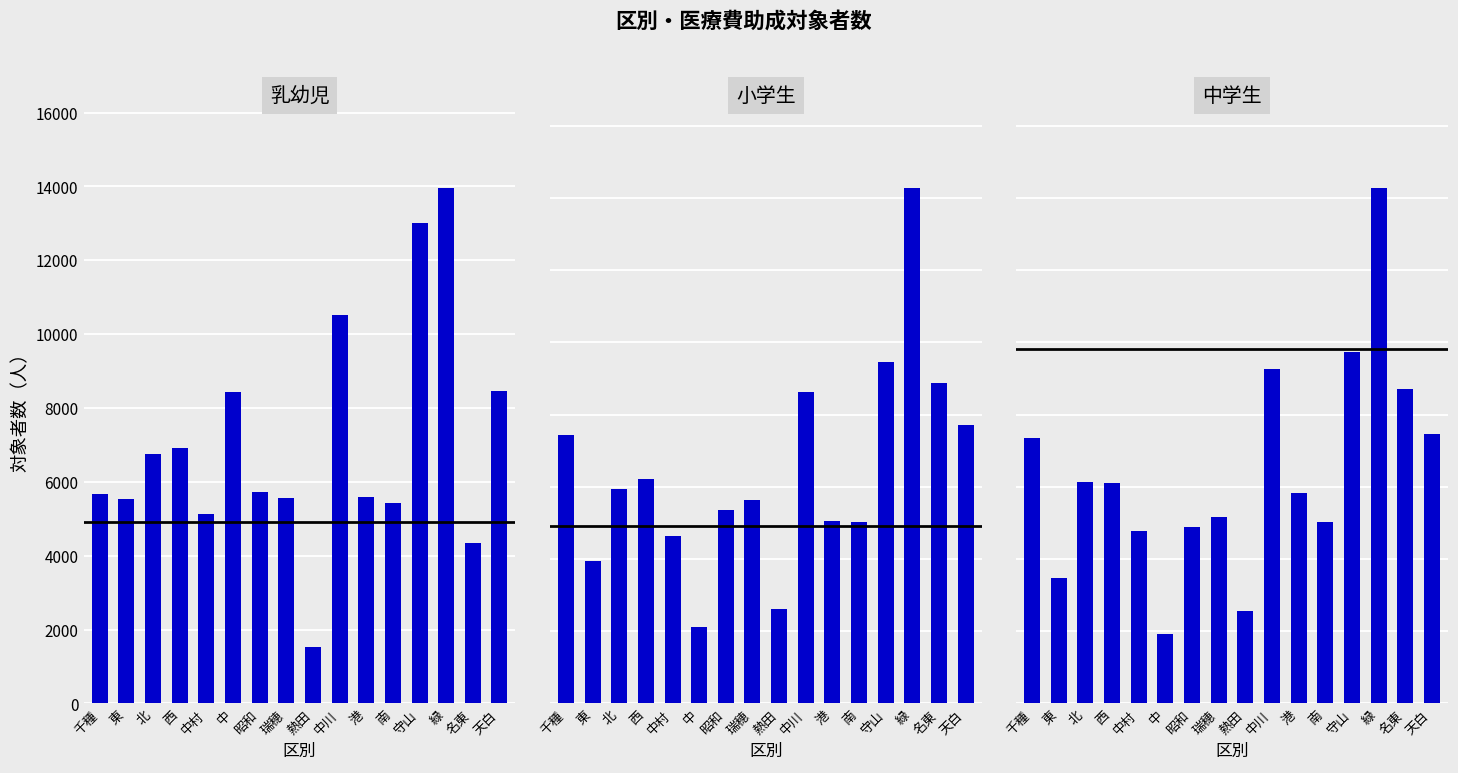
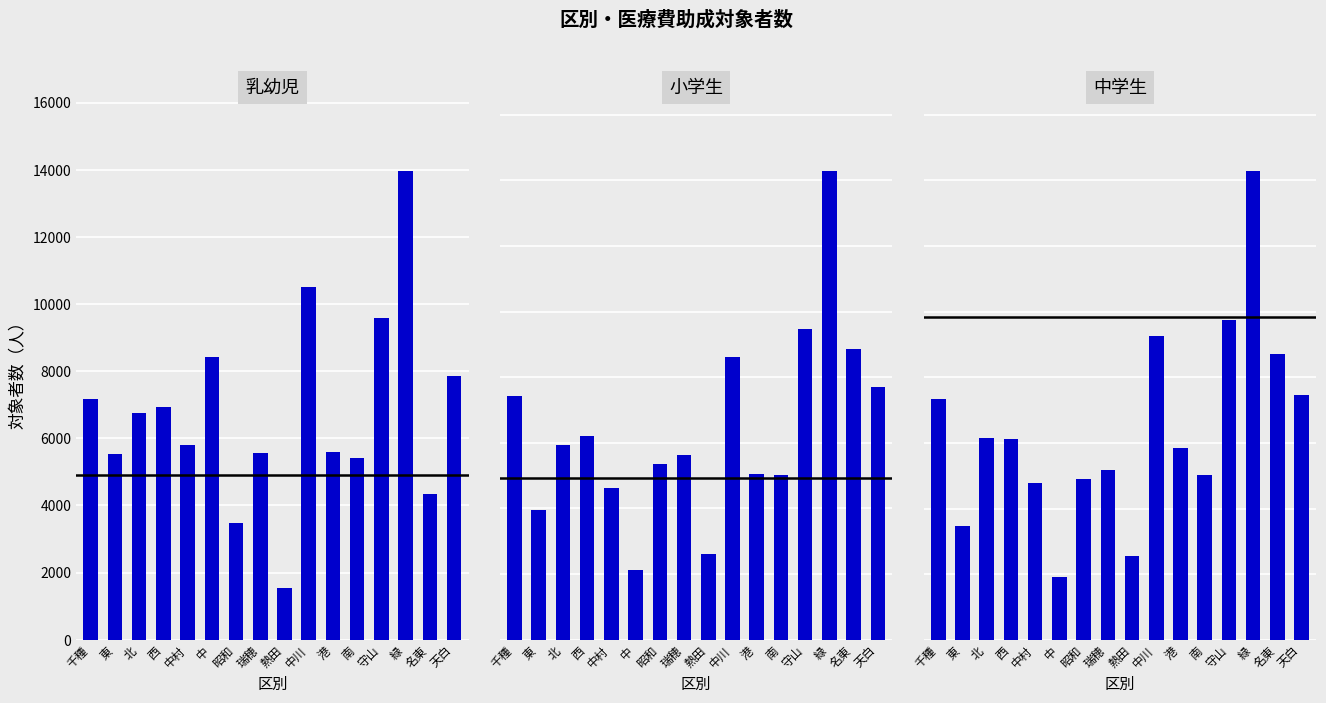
乳幼児, 千種: 5700 -> 7200
乳幼児, 中村: 5100 -> 5800
乳幼児, 昭和: 5700 -> 3500
乳幼児, 守山: 13000 -> 9600
乳幼児, 天白: 8400 -> 7900
